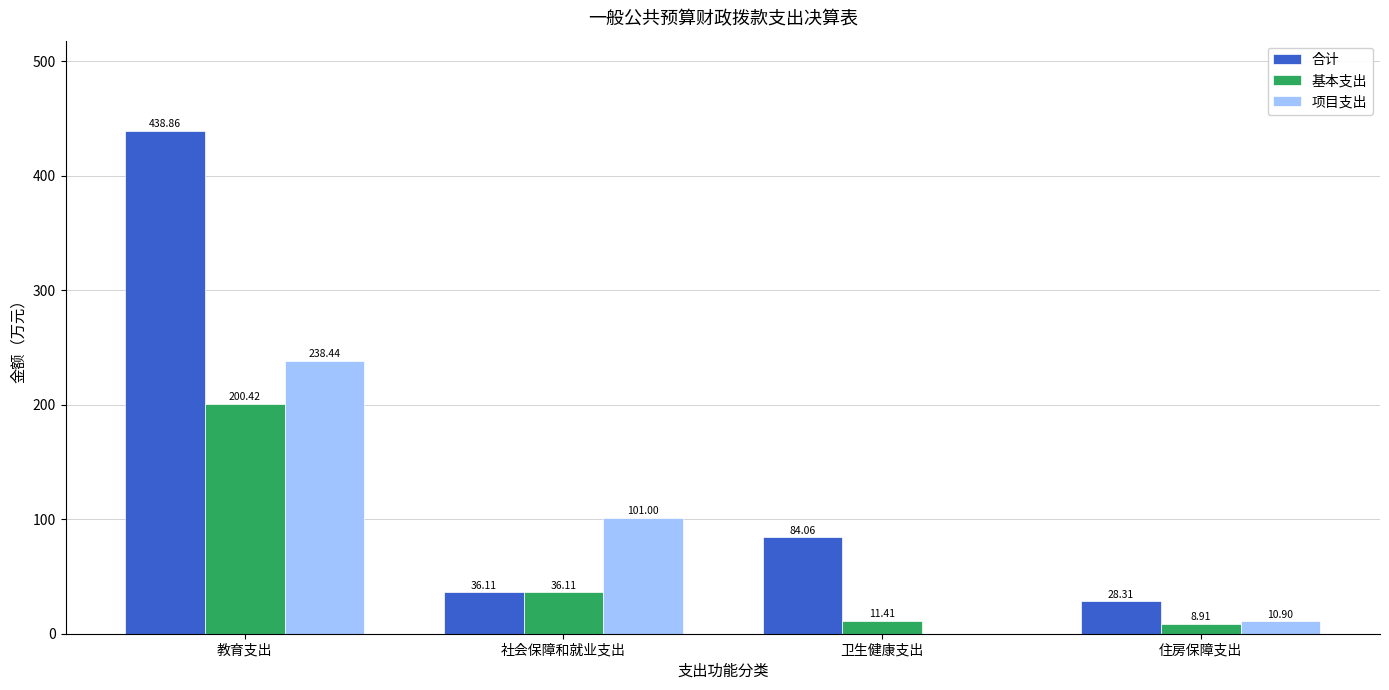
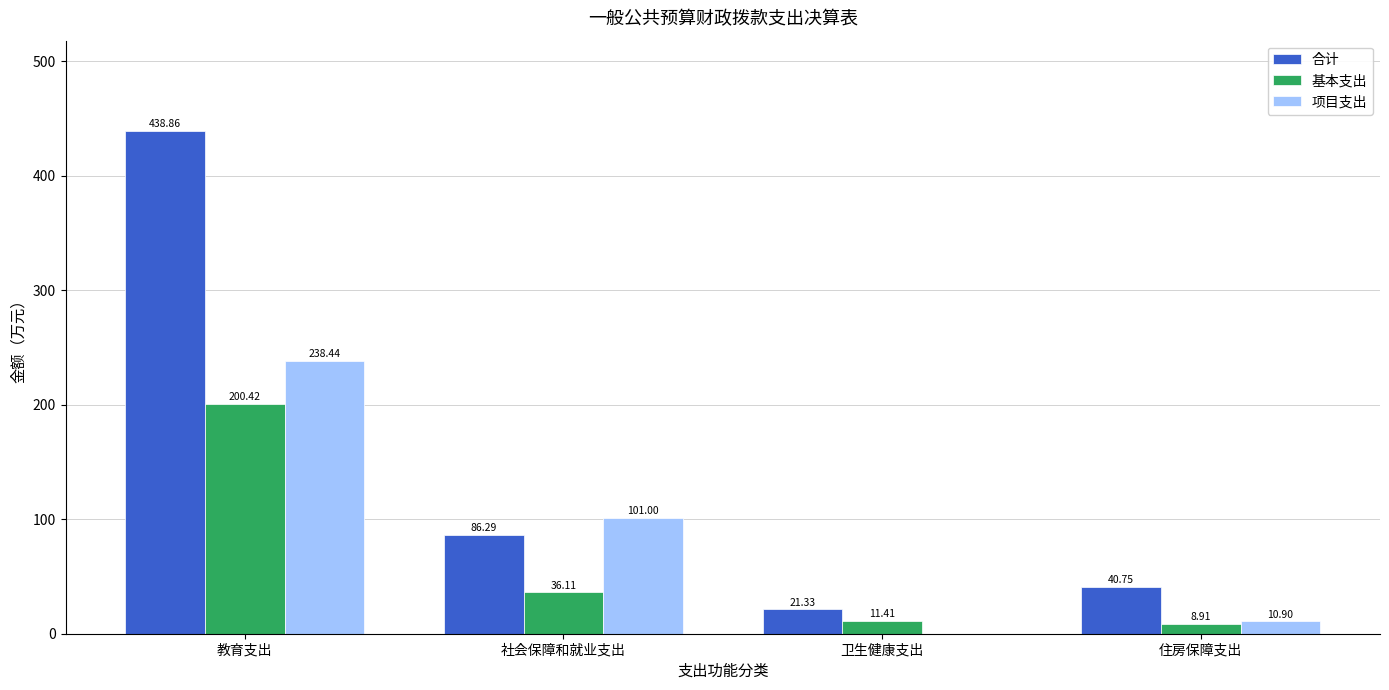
合计, 社会保障和就业支出: 36.11 -> 86.29
合计, 卫生健康支出: 84.06 -> 21.33
合计, 住房保障支出: 28.31 -> 40.75
